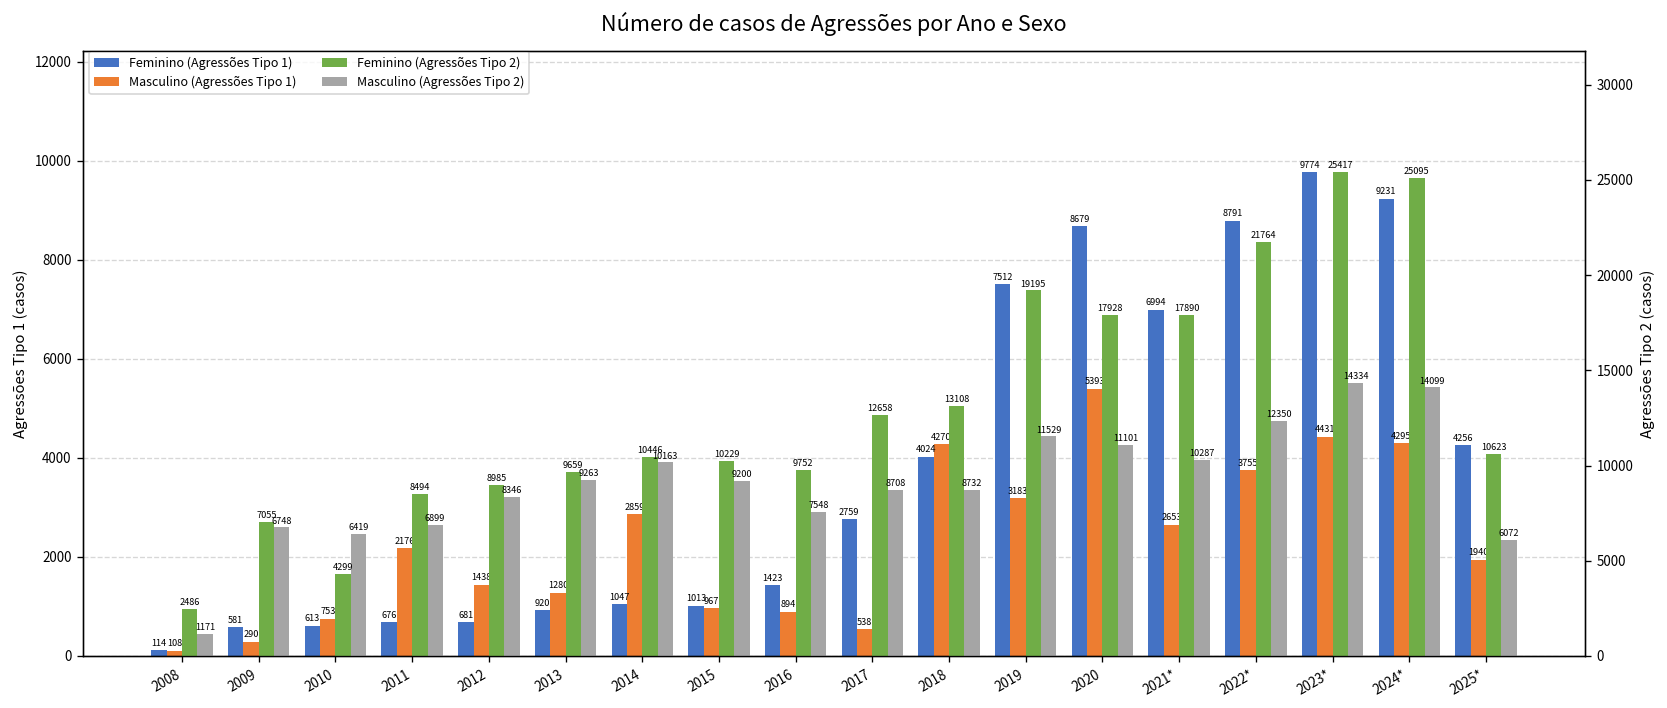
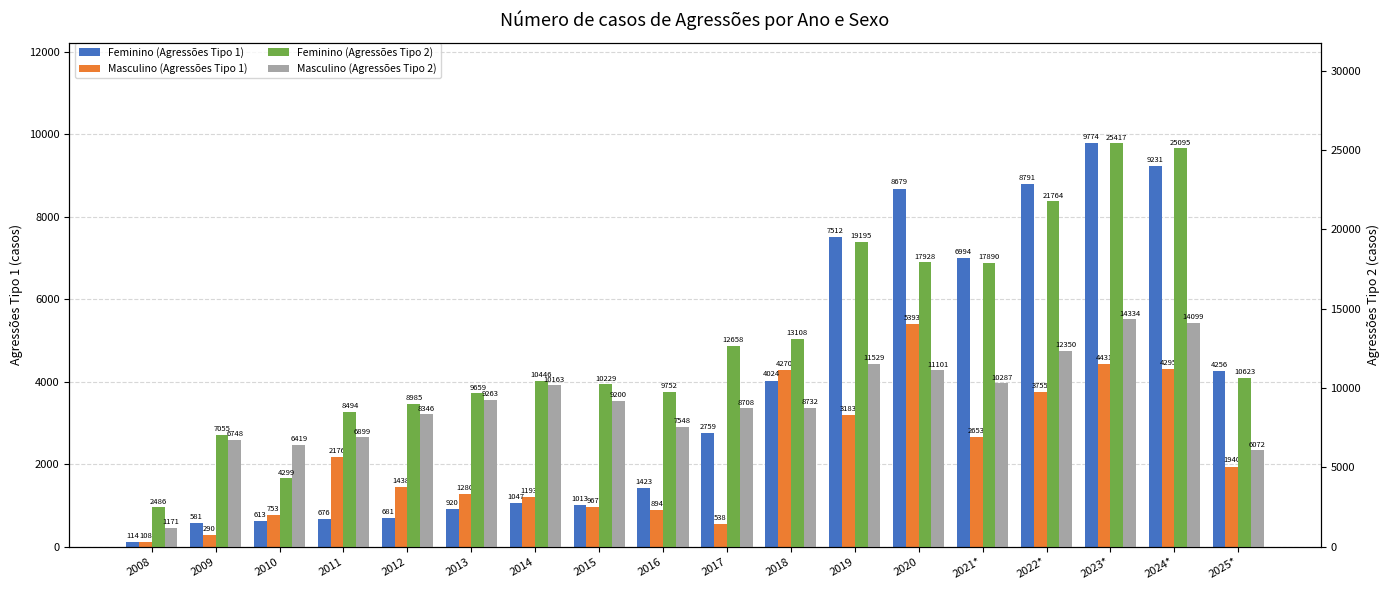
Masculino (Agressões Tipo 1), 2014: 2859 -> 1193
